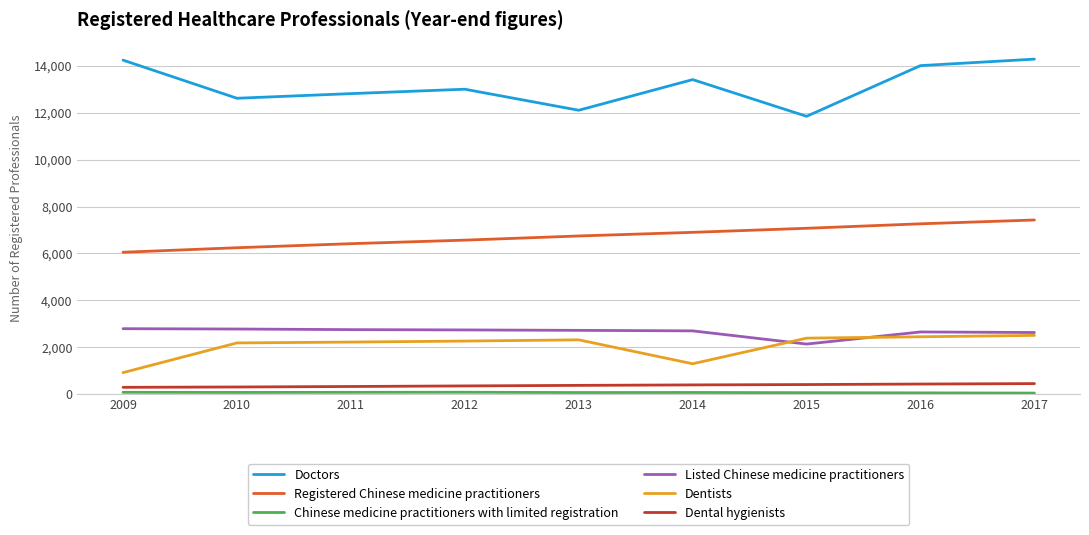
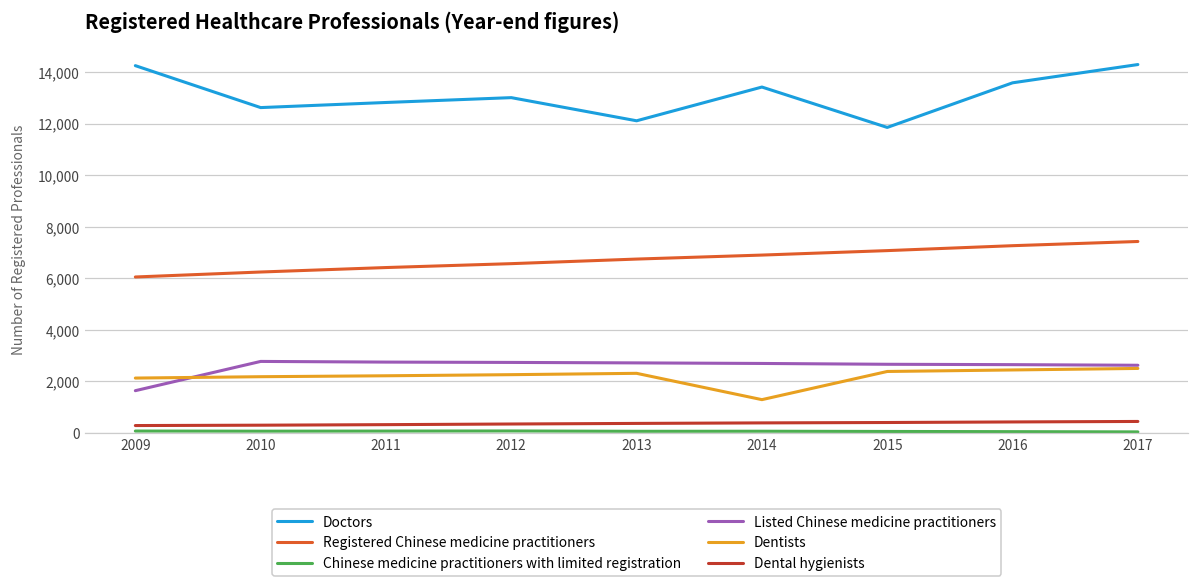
Listed Chinese medicine practitioners, 2009: 2,800 -> 1,600
Dentists, 2009: 900 -> 2,100
Listed Chinese medicine practitioners, 2015: 2,100 -> 2,700
Doctors, 2016: 14,000 -> 13,600
